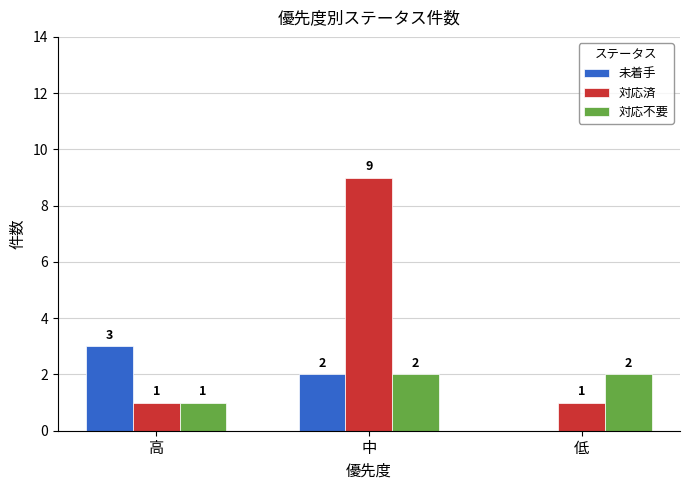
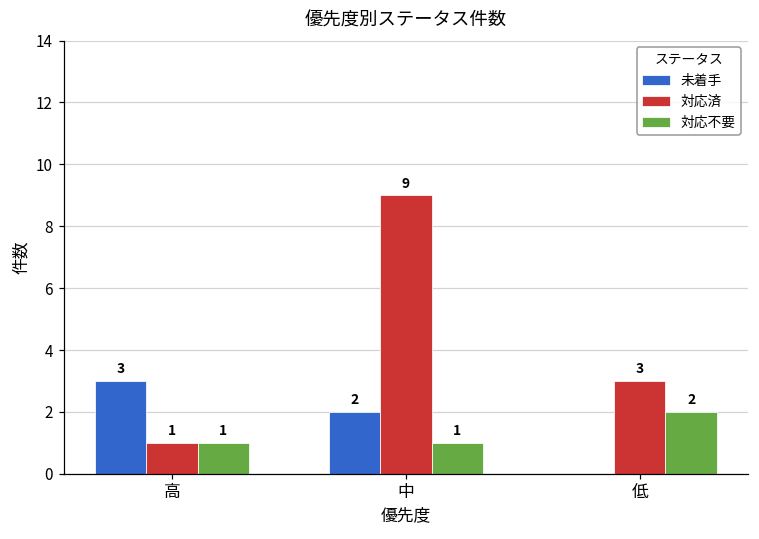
対応不要, 中: 2 -> 1
対応済, 低: 1 -> 3
